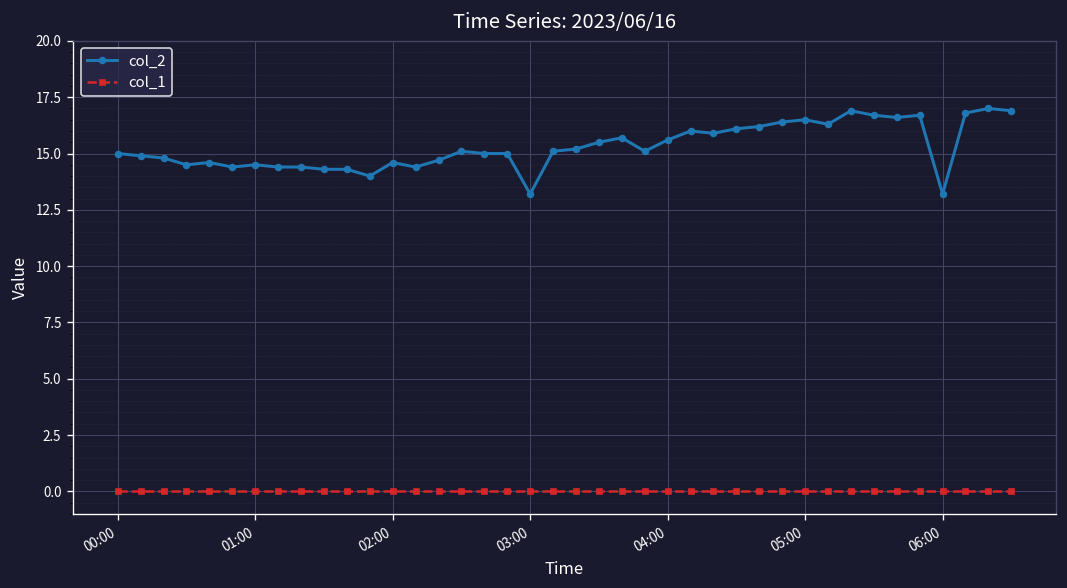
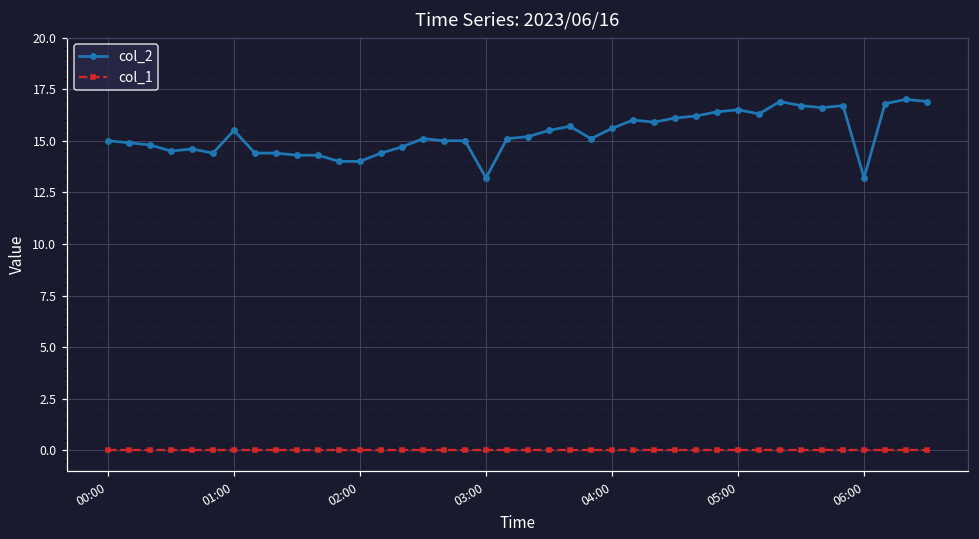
col_2, 01:00: 14.5 -> 15.5
col_2, 02:00: 14.6 -> 14.0
